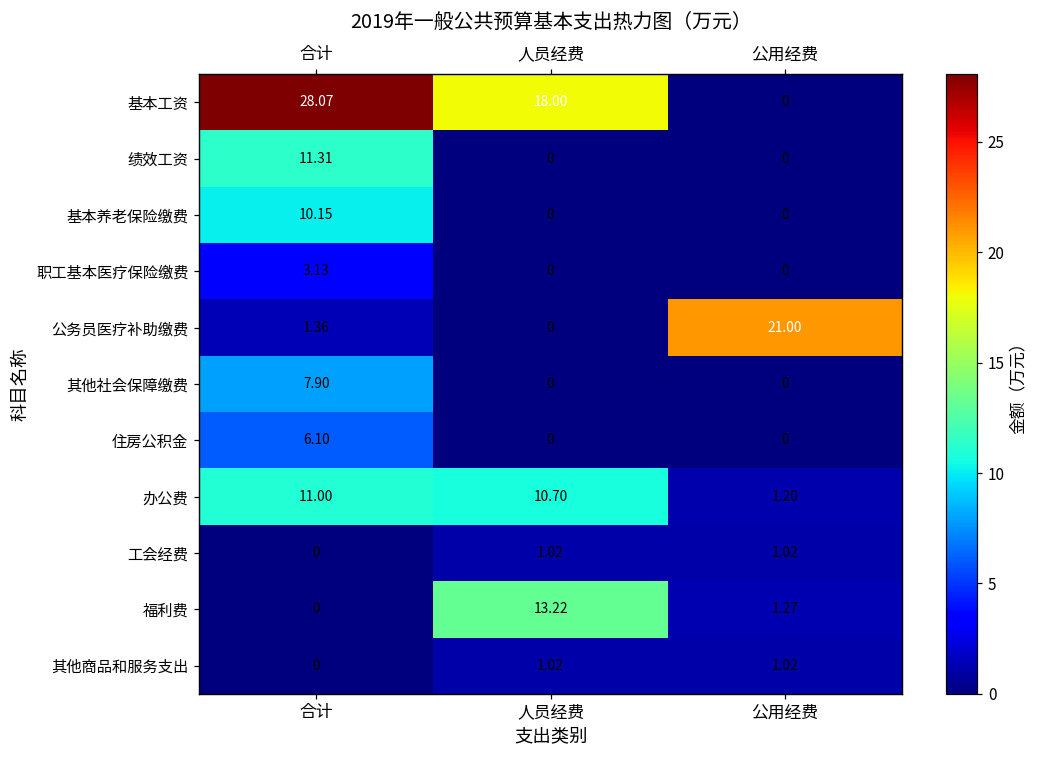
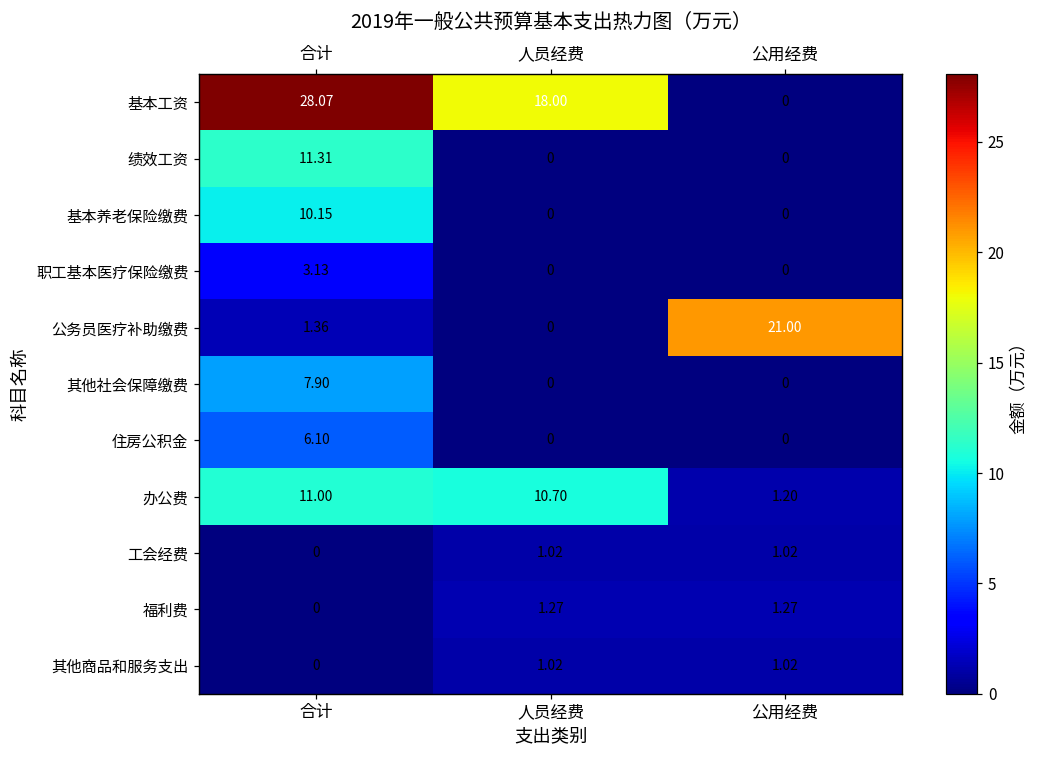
福利费, 人员经费: 13.22 -> 1.27
